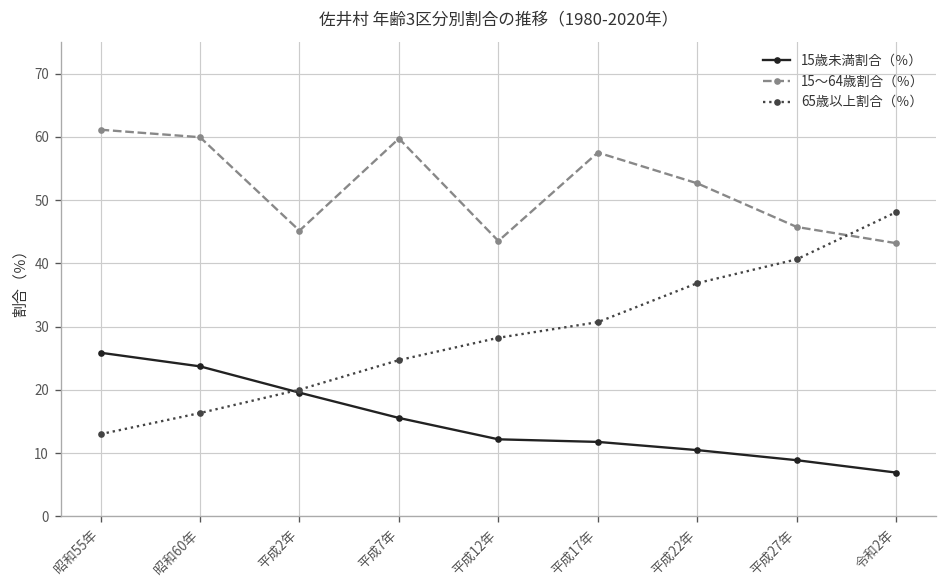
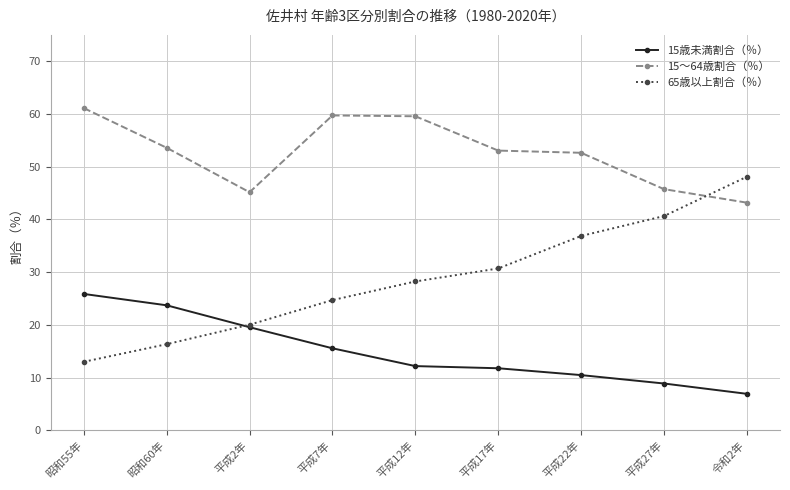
15～64歳割合（％）, 昭和60年: 60 -> 54
15～64歳割合（％）, 平成12年: 44 -> 60
15～64歳割合（％）, 平成17年: 58 -> 53
